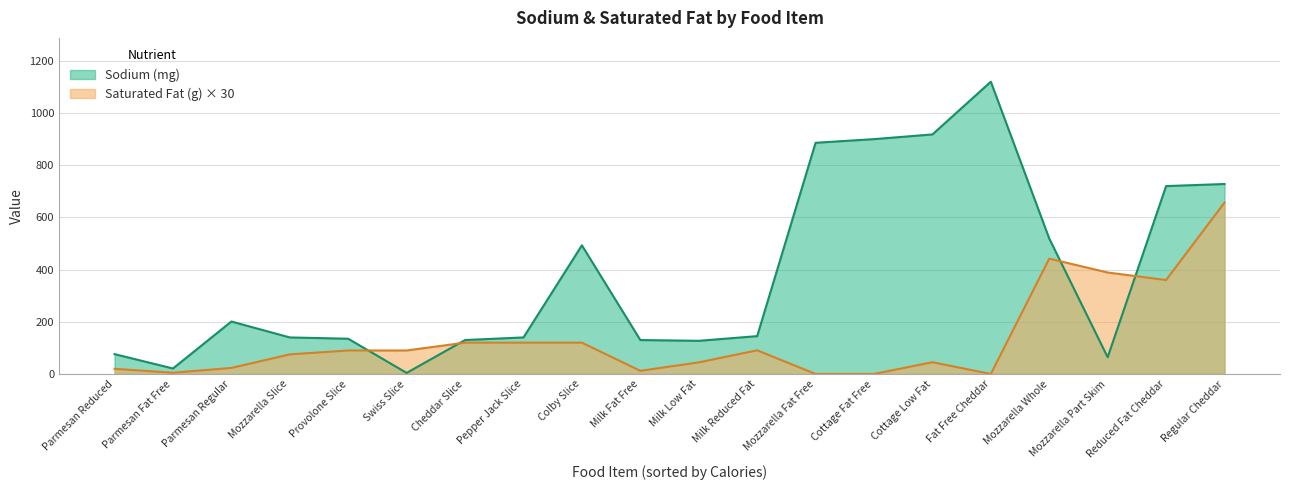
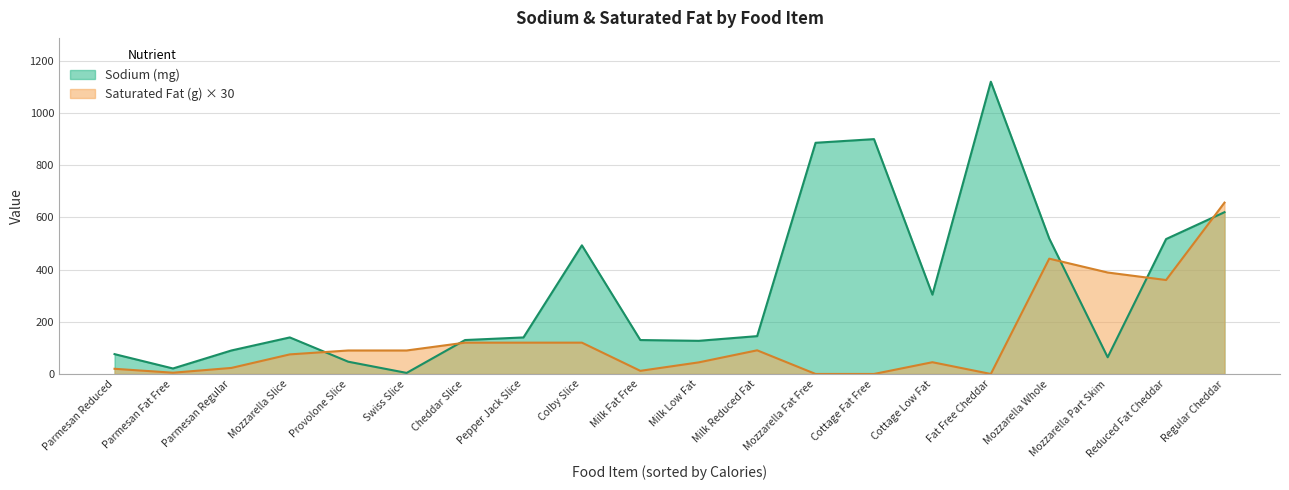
Sodium (mg), Parmesan Regular: 200 -> 90
Sodium (mg), Provolone Slice: 140 -> 50
Sodium (mg), Cottage Low Fat: 920 -> 300
Sodium (mg), Reduced Fat Cheddar: 720 -> 520
Sodium (mg), Regular Cheddar: 730 -> 620
